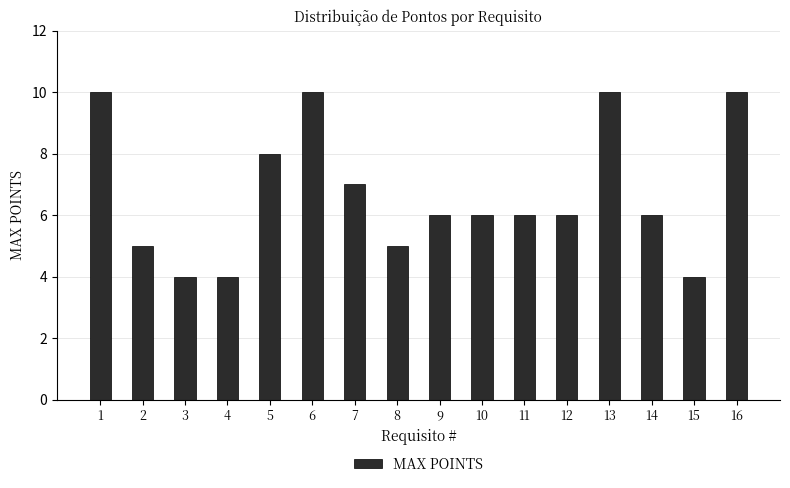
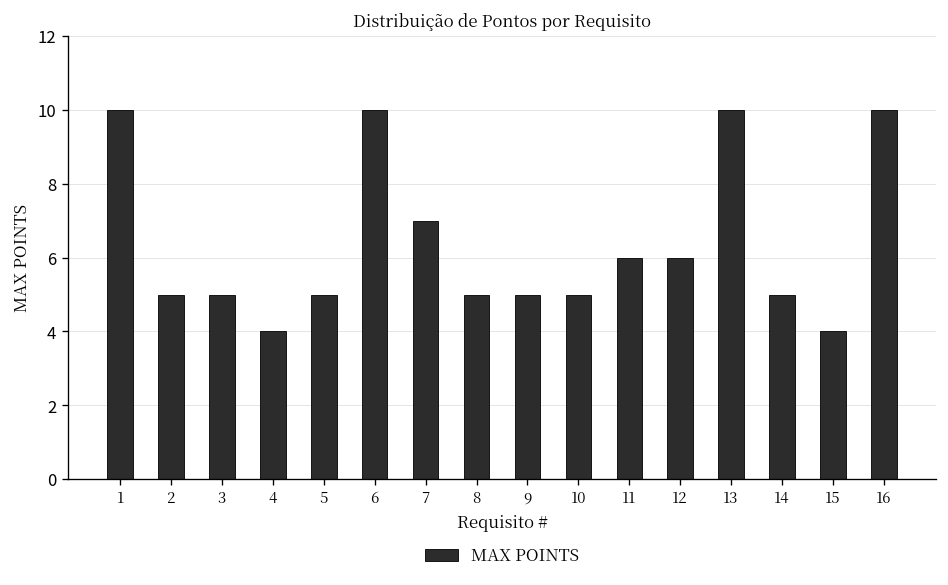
3: 4 -> 5
5: 8 -> 5
9: 6 -> 5
10: 6 -> 5
14: 6 -> 5
